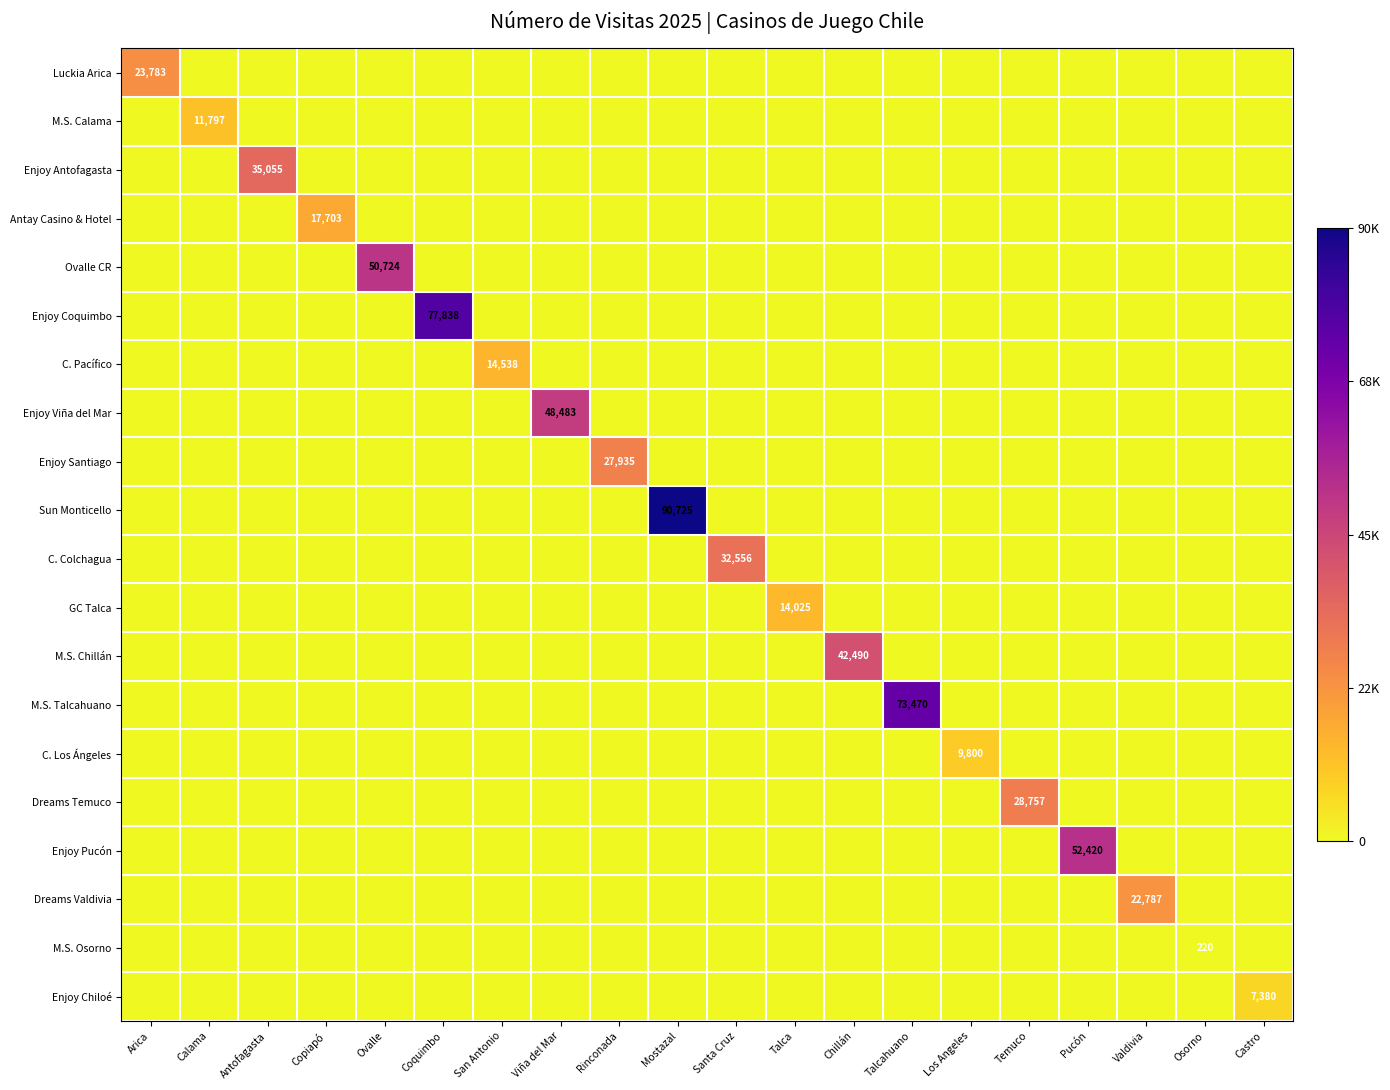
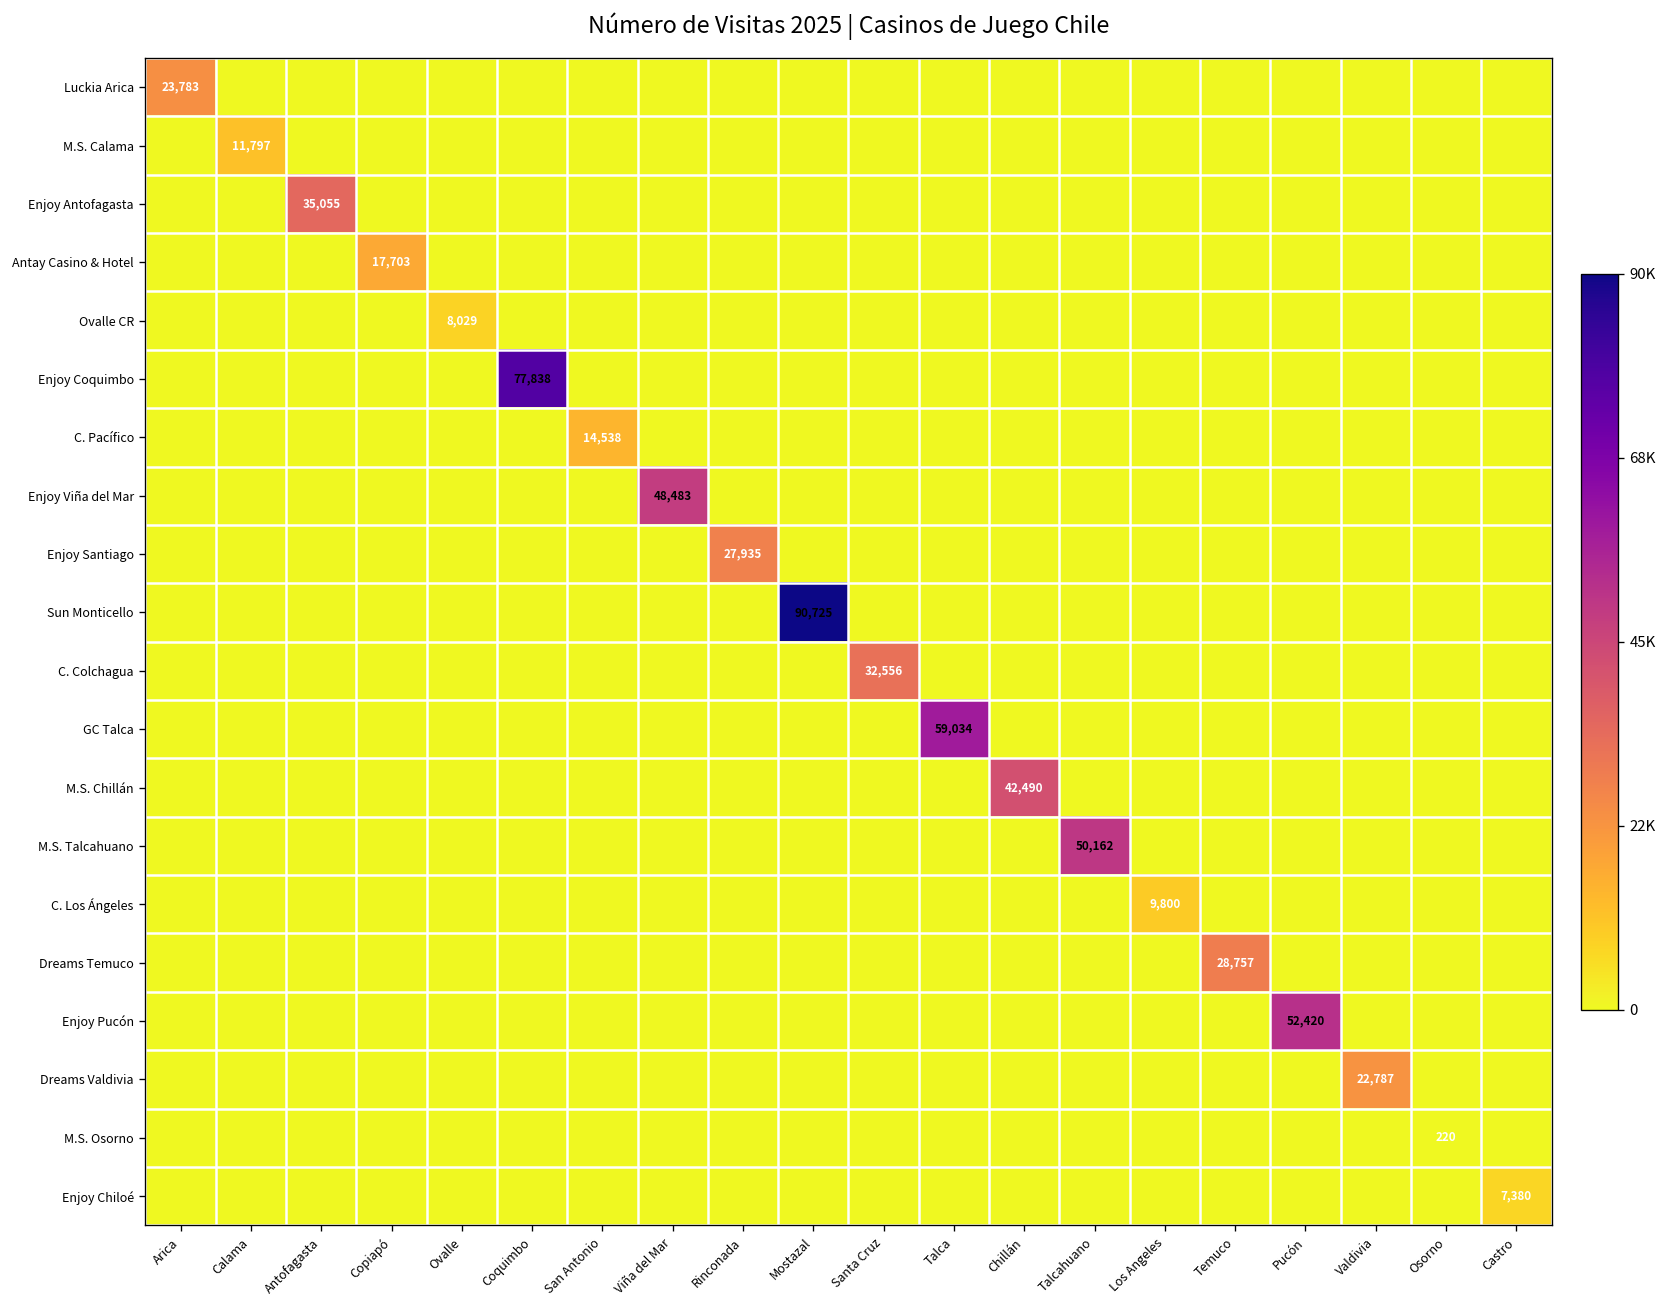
Ovalle CR, Ovalle: 50,724 -> 8,029
GC Talca, Talca: 14,025 -> 59,034
M.S. Talcahuano, Talcahuano: 73,470 -> 50,162
